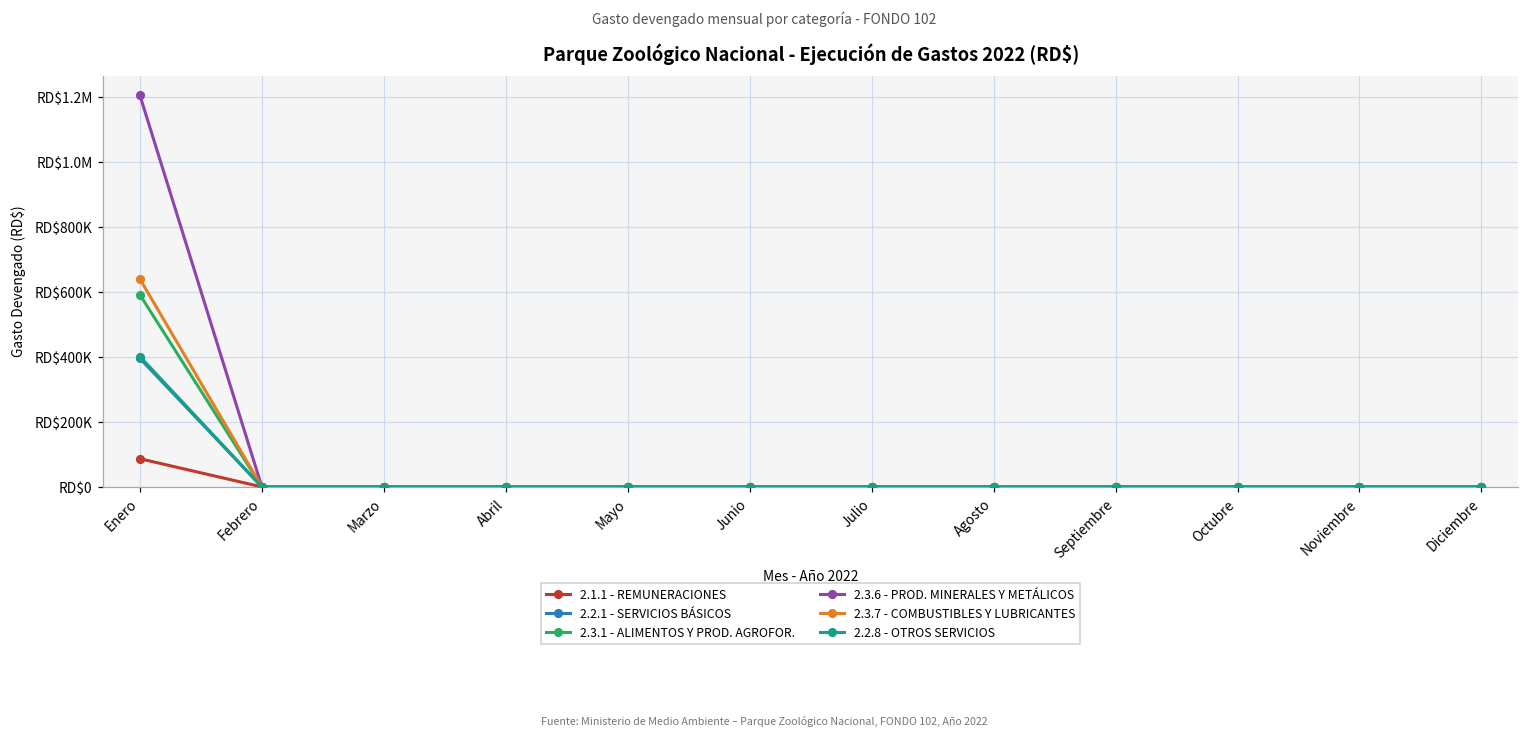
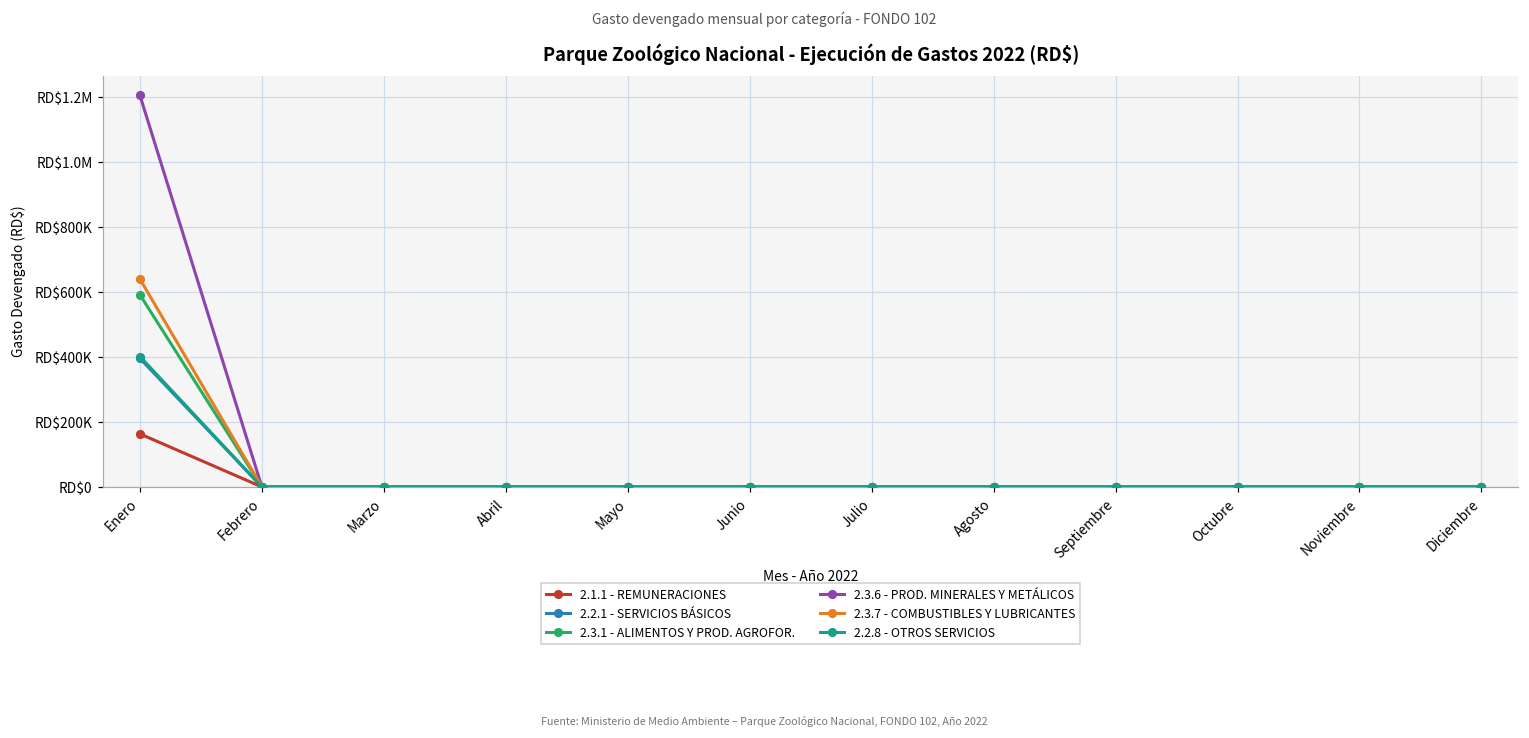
2.1.1 - REMUNERACIONES, Enero: RD$90000 -> RD$160000
